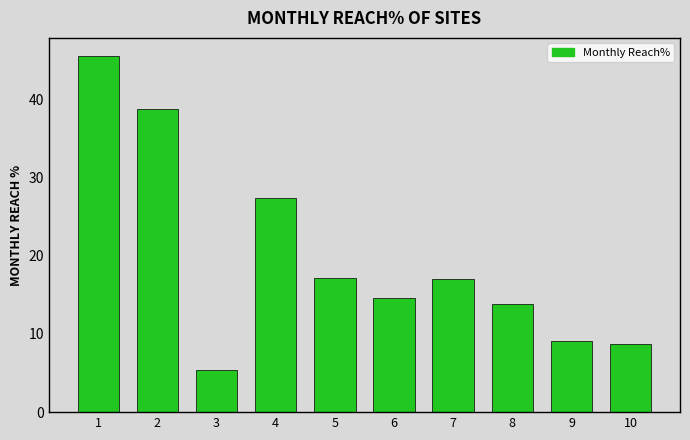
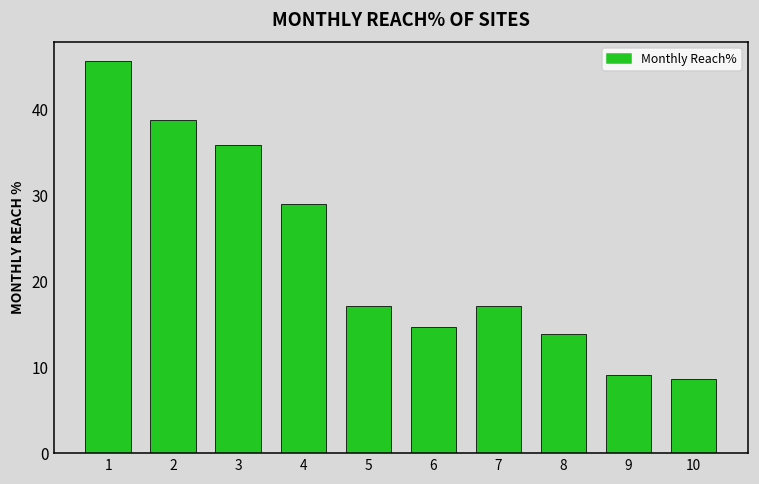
3: 5 -> 36
4: 27 -> 29
